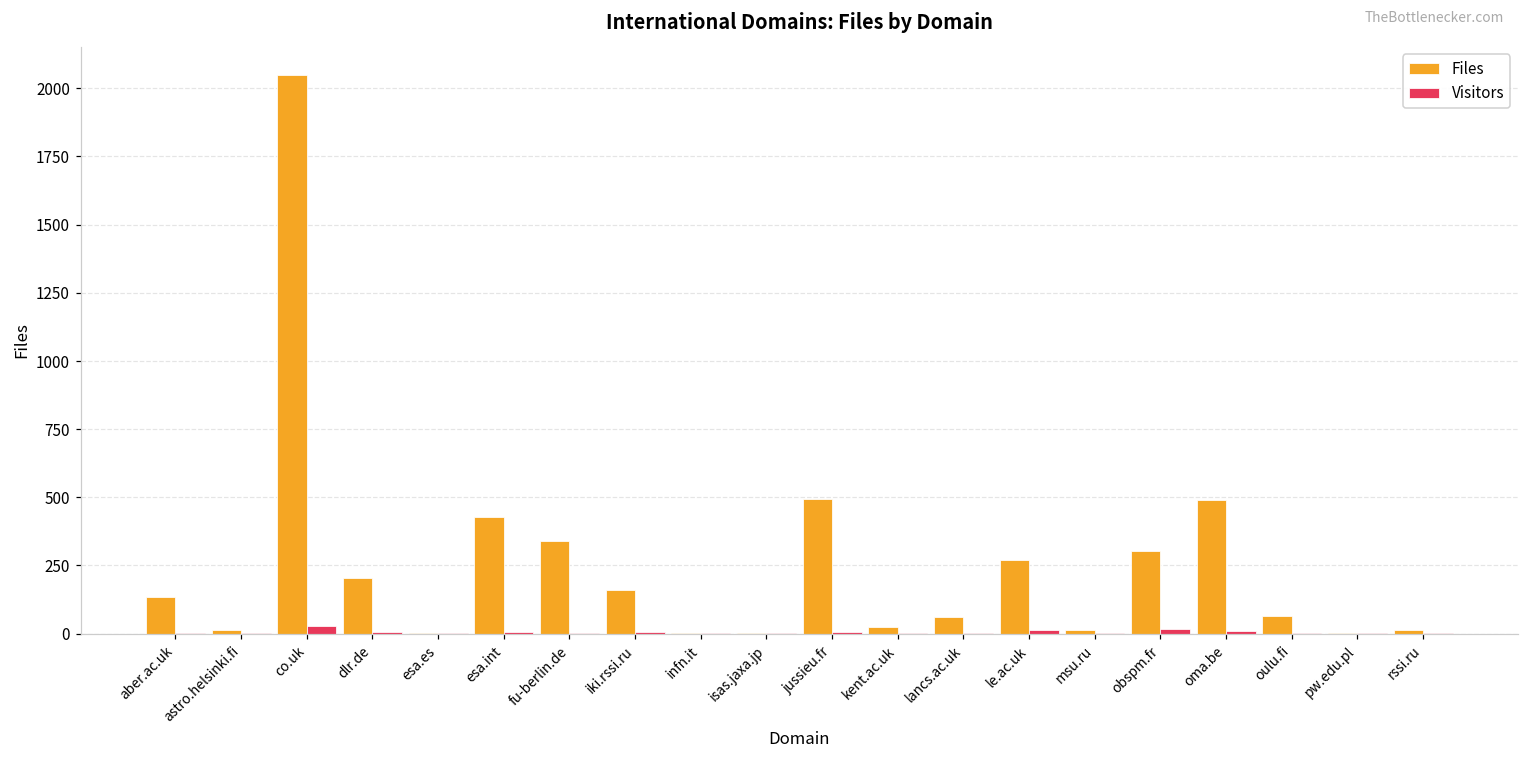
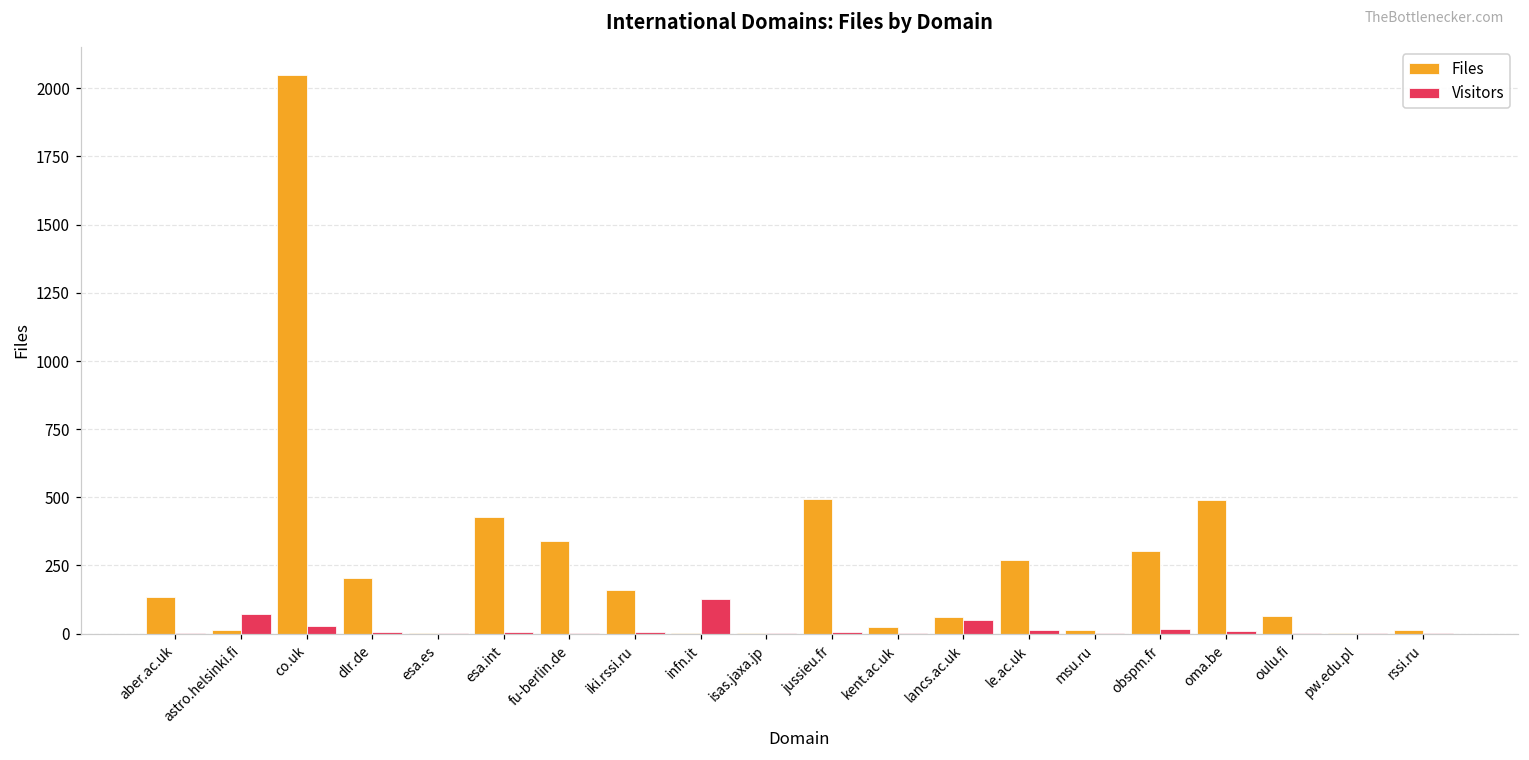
Visitors, astro.helsinki.fi: 0 -> 70
Visitors, infn.it: 0 -> 130
Visitors, lancs.ac.uk: 0 -> 50
